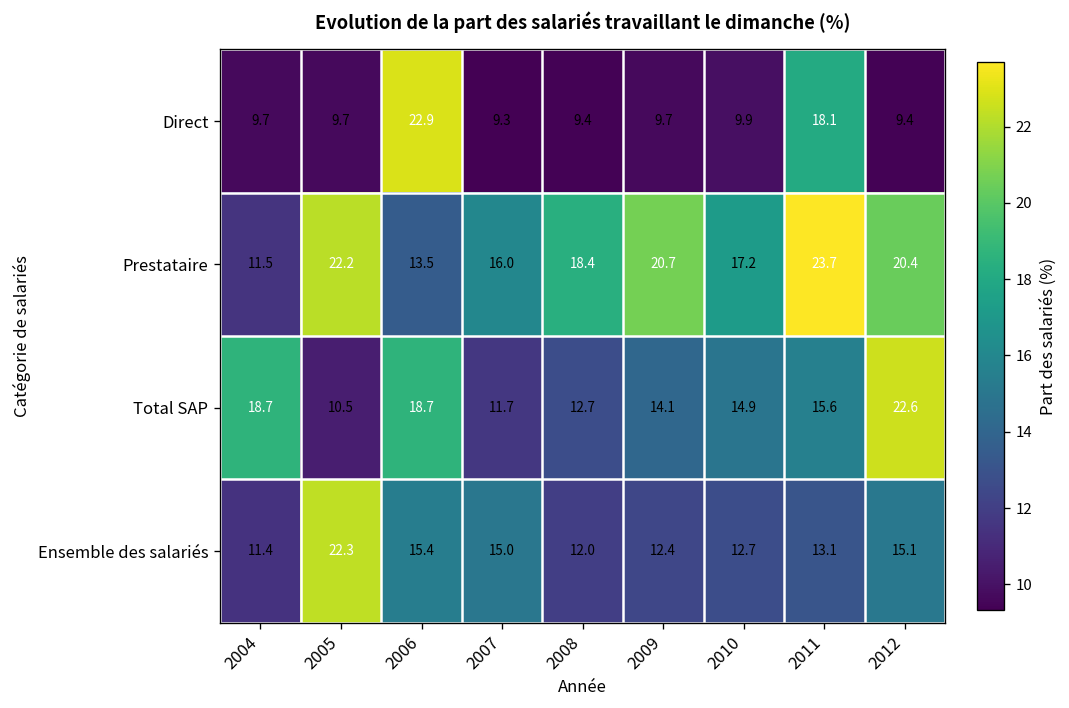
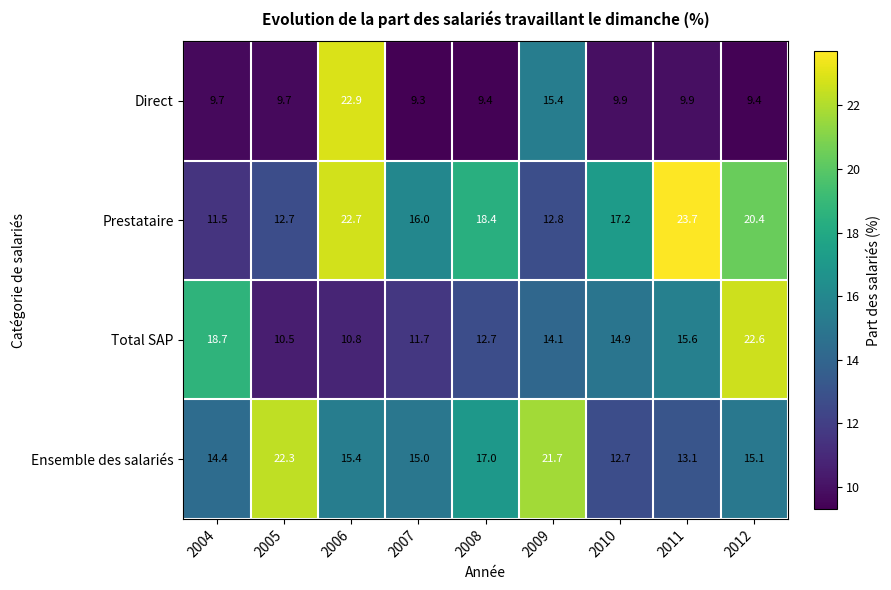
Direct, 2009: 9.7 -> 15.4
Direct, 2011: 18.1 -> 9.9
Prestataire, 2005: 22.2 -> 12.7
Prestataire, 2006: 13.5 -> 22.7
Prestataire, 2009: 20.7 -> 12.8
Total SAP, 2006: 18.7 -> 10.8
Ensemble des salariés, 2004: 11.4 -> 14.4
Ensemble des salariés, 2008: 12.0 -> 17.0
Ensemble des salariés, 2009: 12.4 -> 21.7
